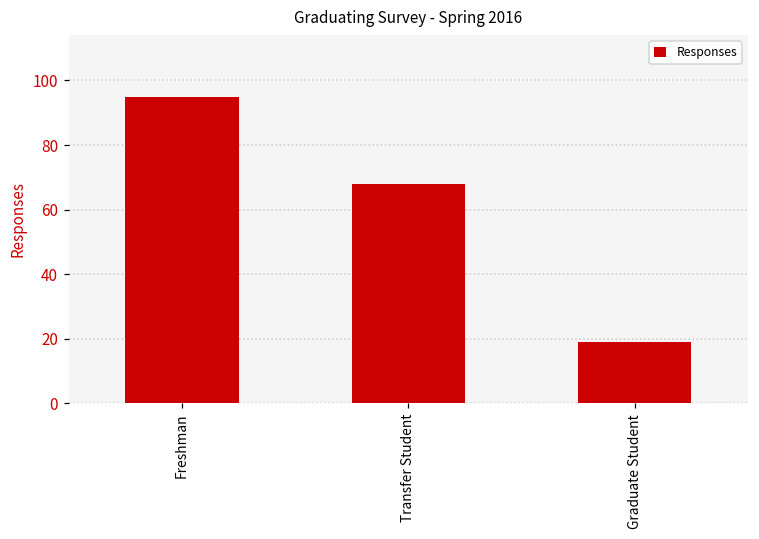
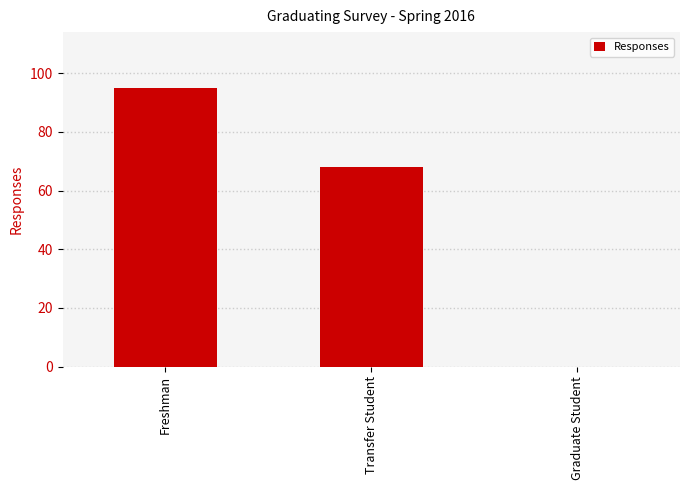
Graduate Student: 19 -> 0
